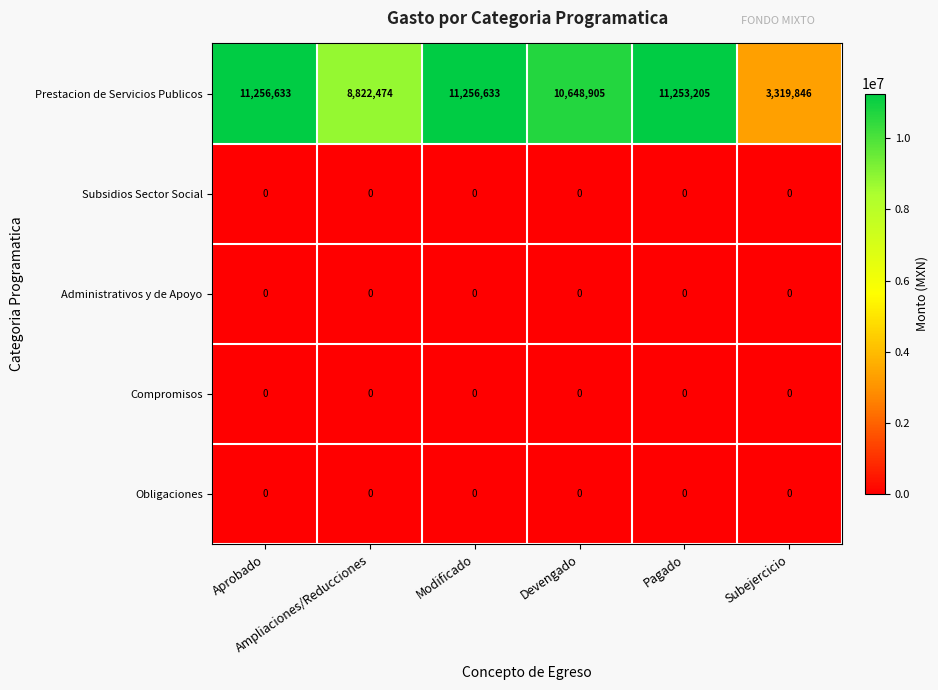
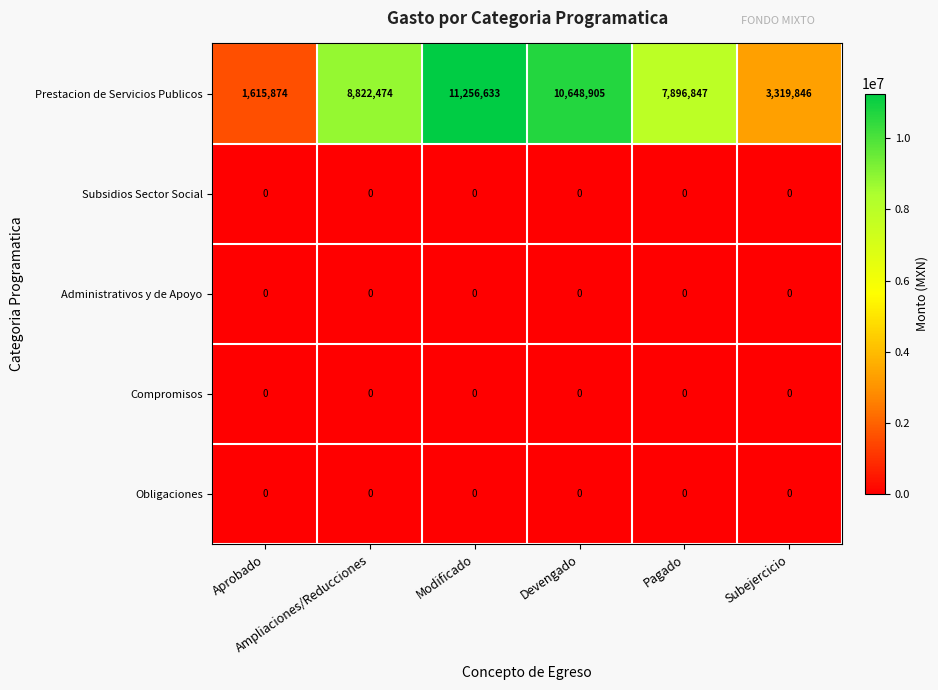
Prestacion de Servicios Publicos, Aprobado: 11,256,633 -> 1,615,874
Prestacion de Servicios Publicos, Pagado: 11,253,205 -> 7,896,847
